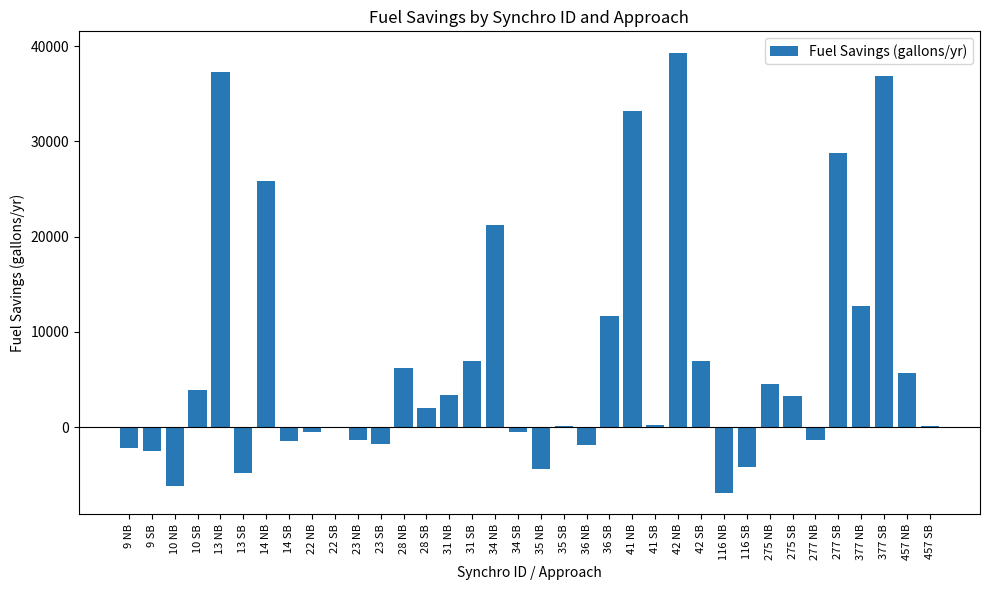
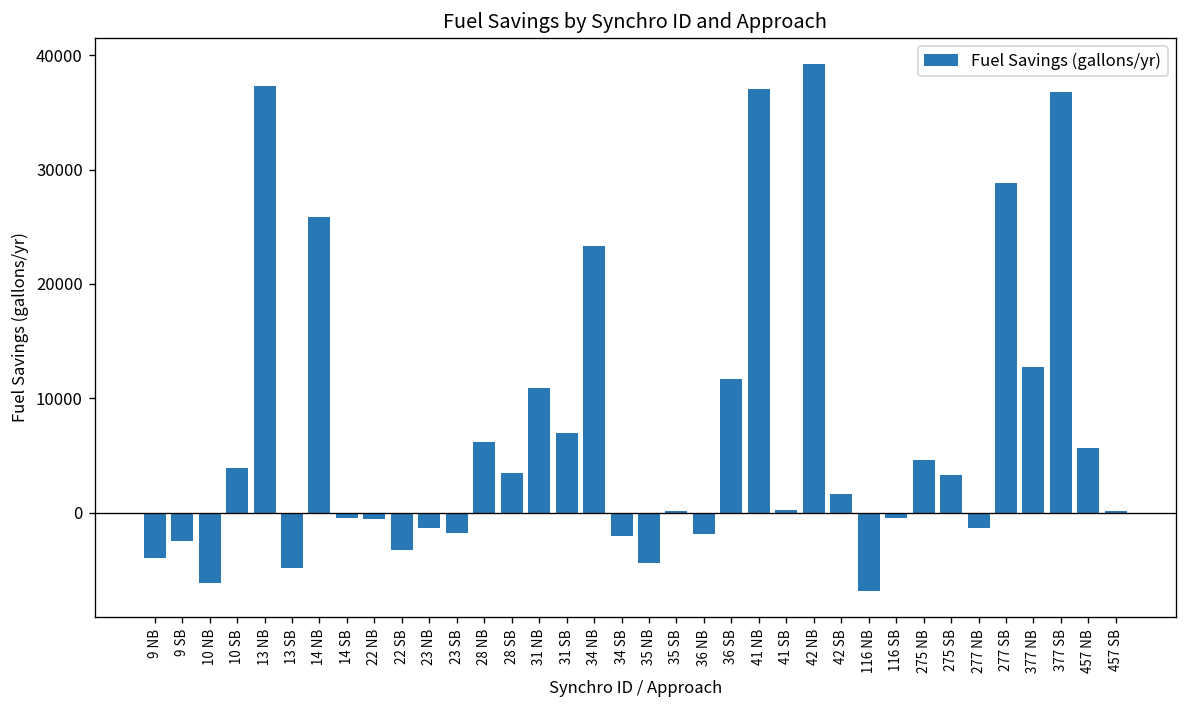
9 NB: -2000 -> -4000
14 SB: -1000 -> 0
22 SB: 0 -> -3000
28 SB: 2000 -> 3000
31 NB: 3000 -> 11000
34 NB: 21000 -> 23000
34 SB: -1000 -> -2000
41 NB: 33000 -> 37000
42 SB: 7000 -> 2000
116 SB: -4000 -> 0
